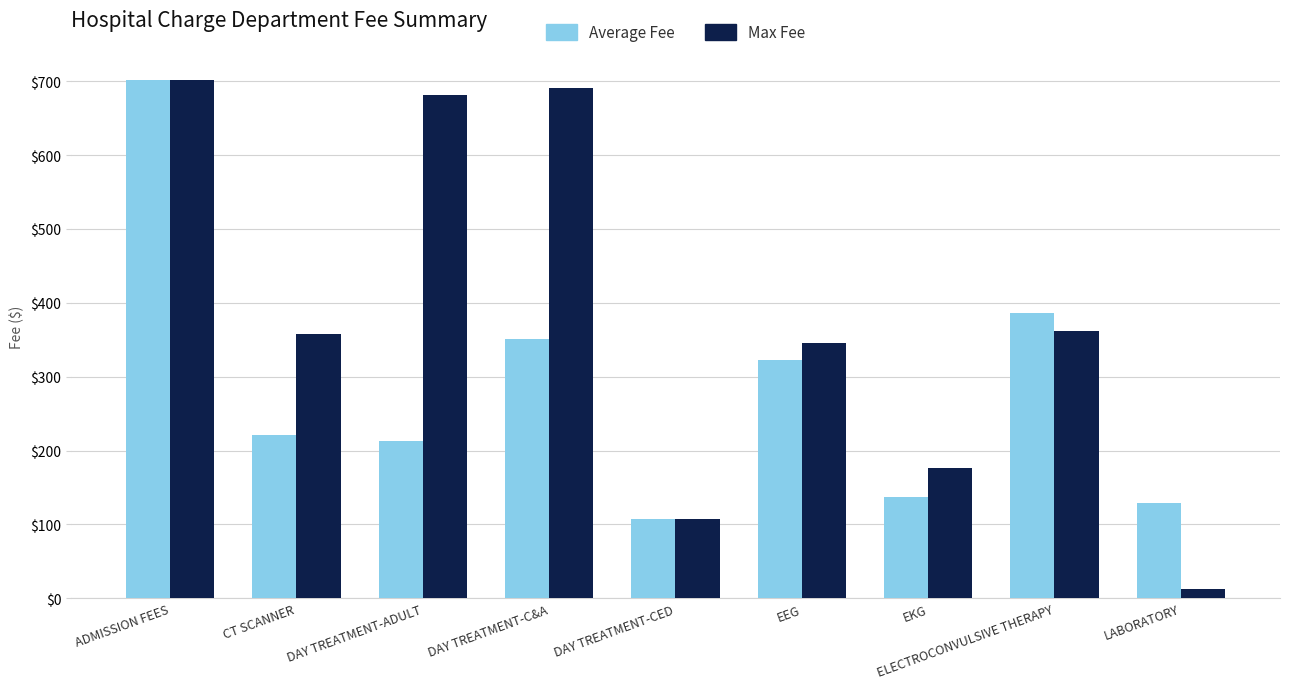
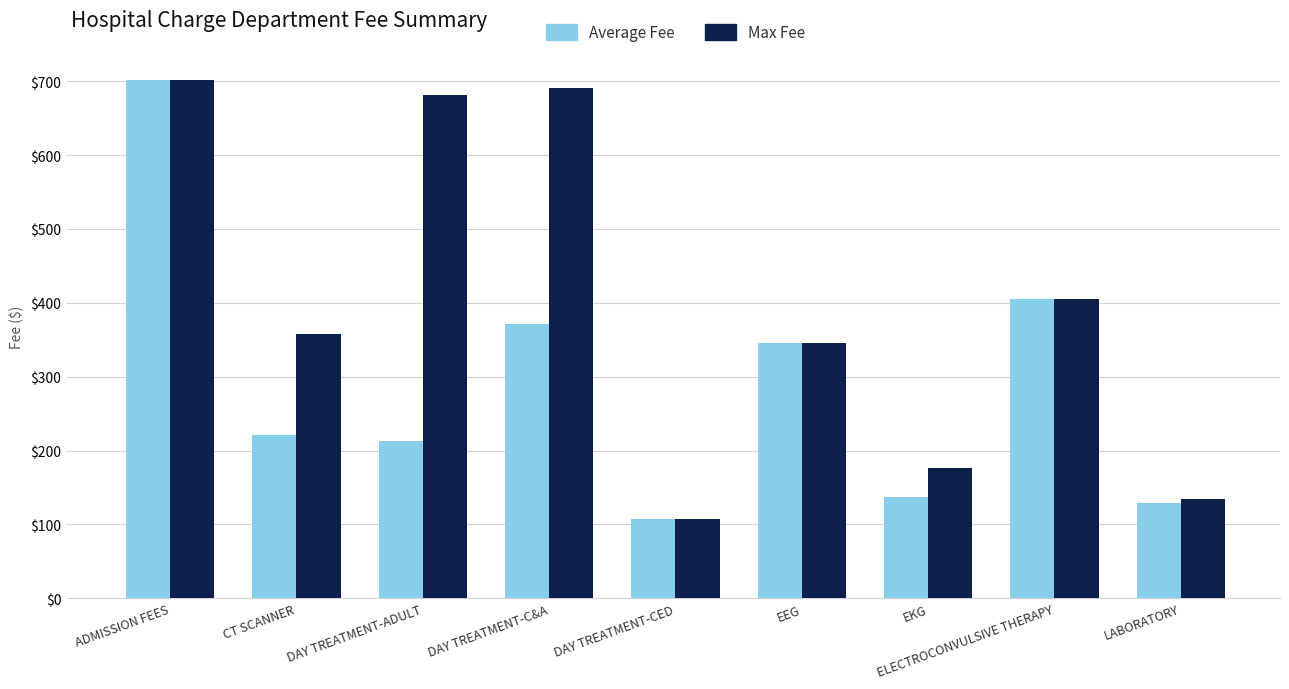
Average Fee, DAY TREATMENT-C&A: $350 -> $370
Average Fee, EEG: $320 -> $350
Average Fee, ELECTROCONVULSIVE THERAPY: $390 -> $410
Max Fee, ELECTROCONVULSIVE THERAPY: $360 -> $410
Max Fee, LABORATORY: $10 -> $130
